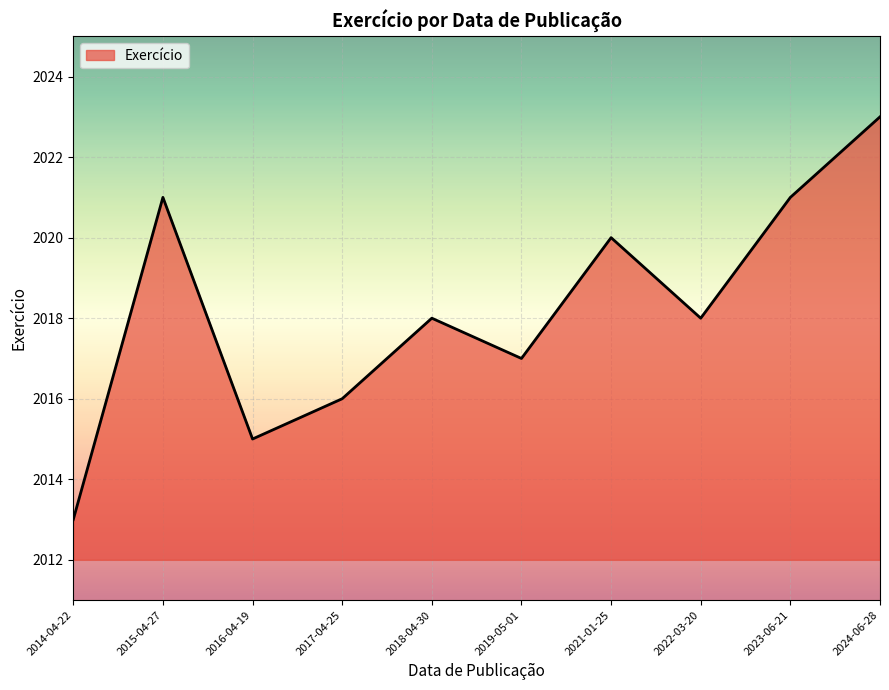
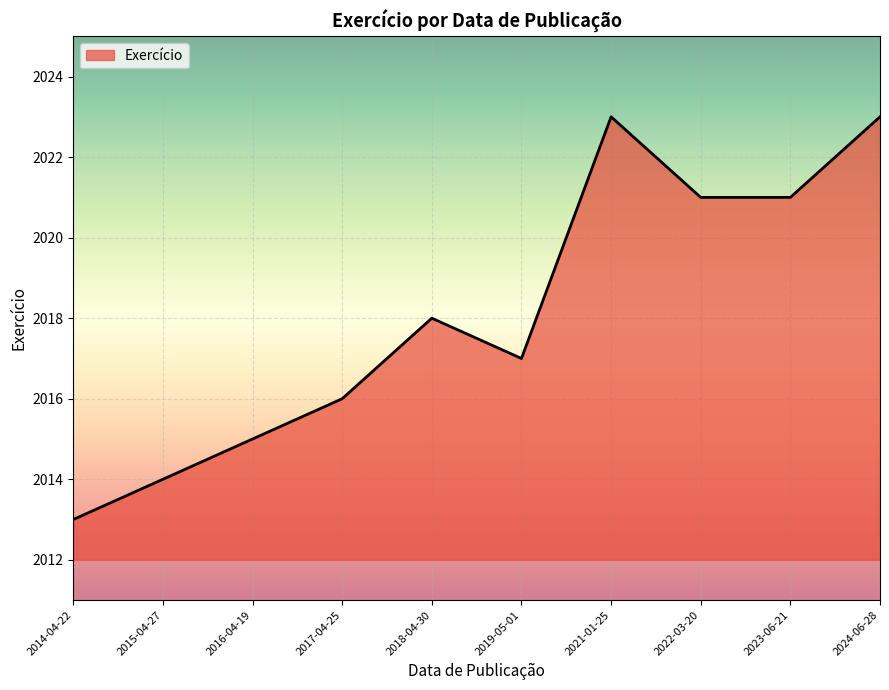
2015-04-27: 2021 -> 2014
2021-01-25: 2020 -> 2023
2022-03-20: 2018 -> 2021
